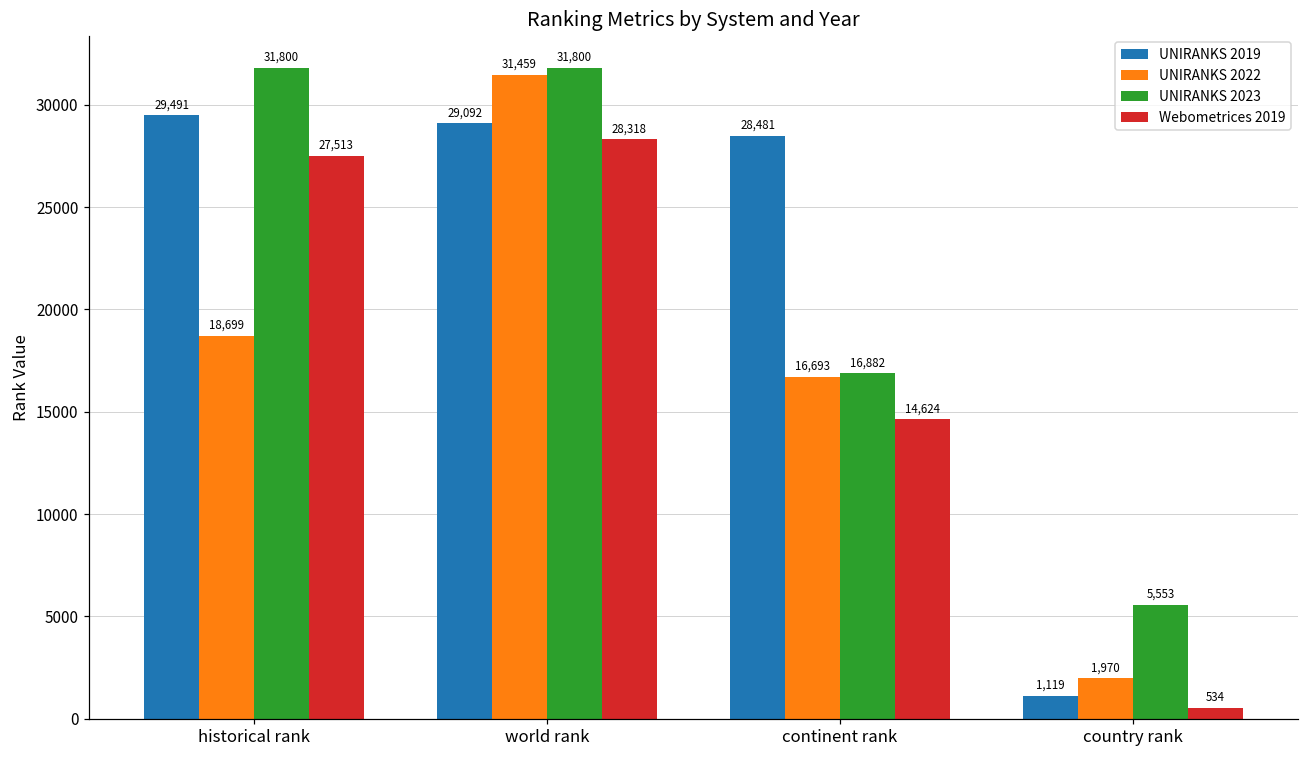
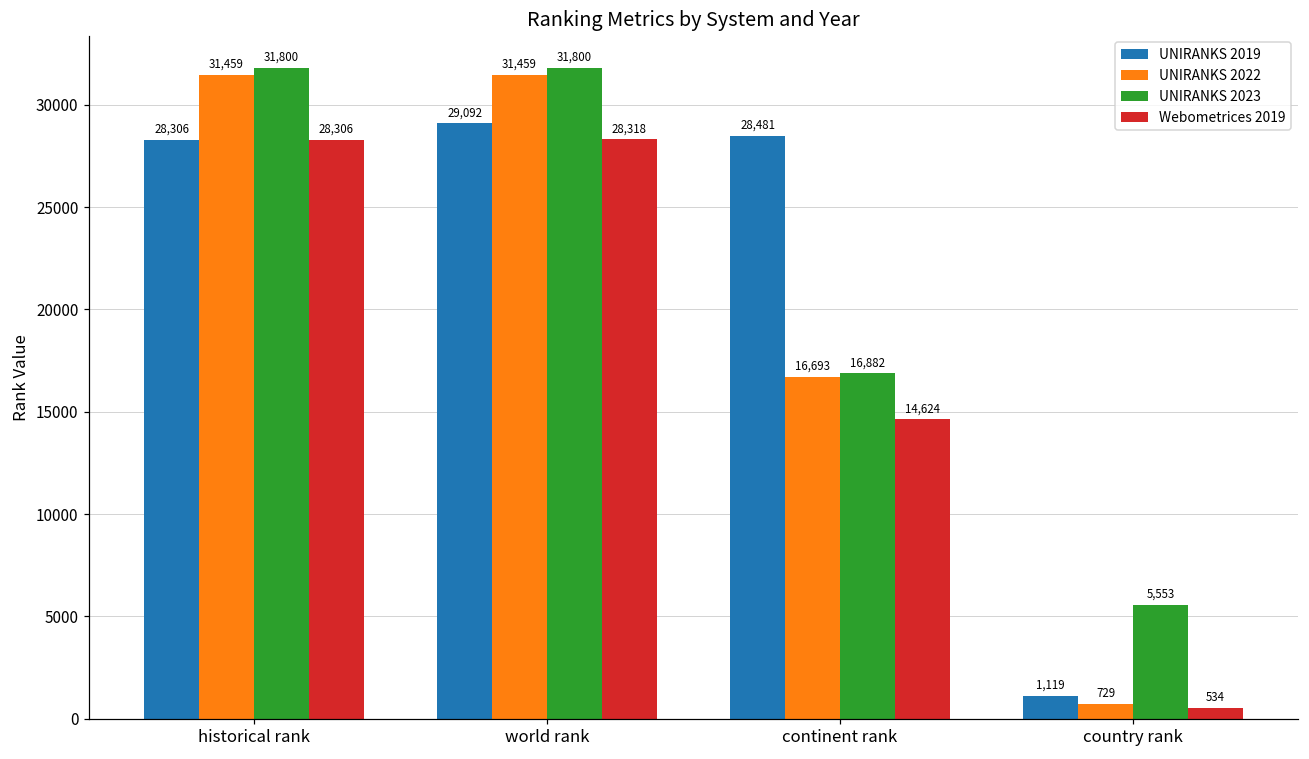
UNIRANKS 2019, historical rank: 29,491 -> 28,306
UNIRANKS 2022, historical rank: 18,699 -> 31,459
Webometrices 2019, historical rank: 27,513 -> 28,306
UNIRANKS 2022, country rank: 1,970 -> 729
